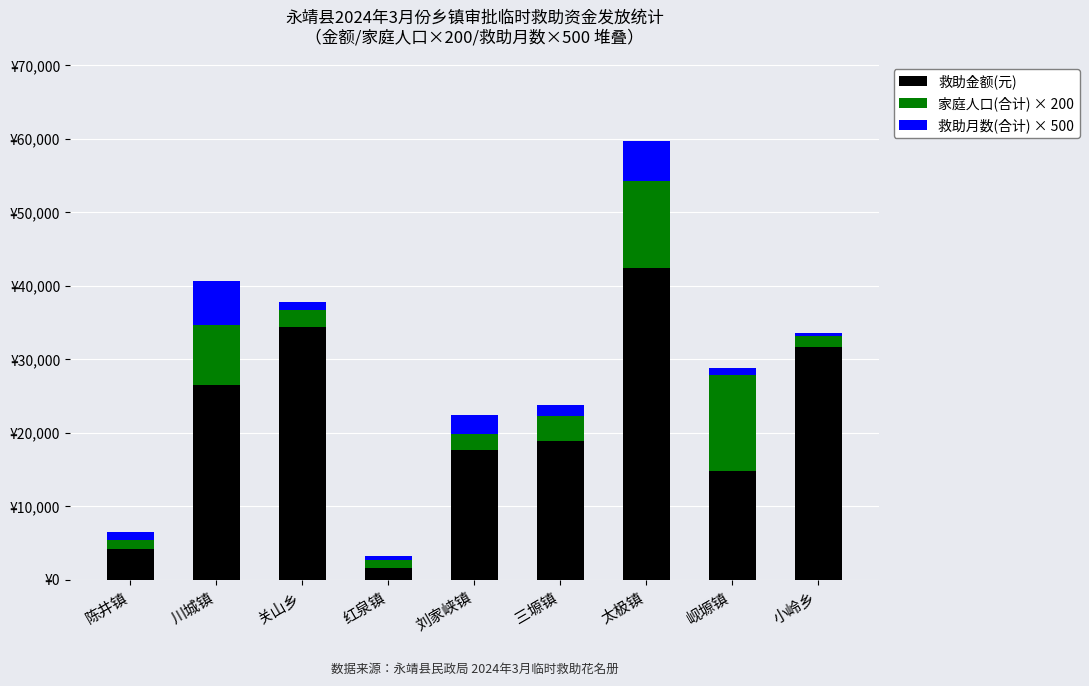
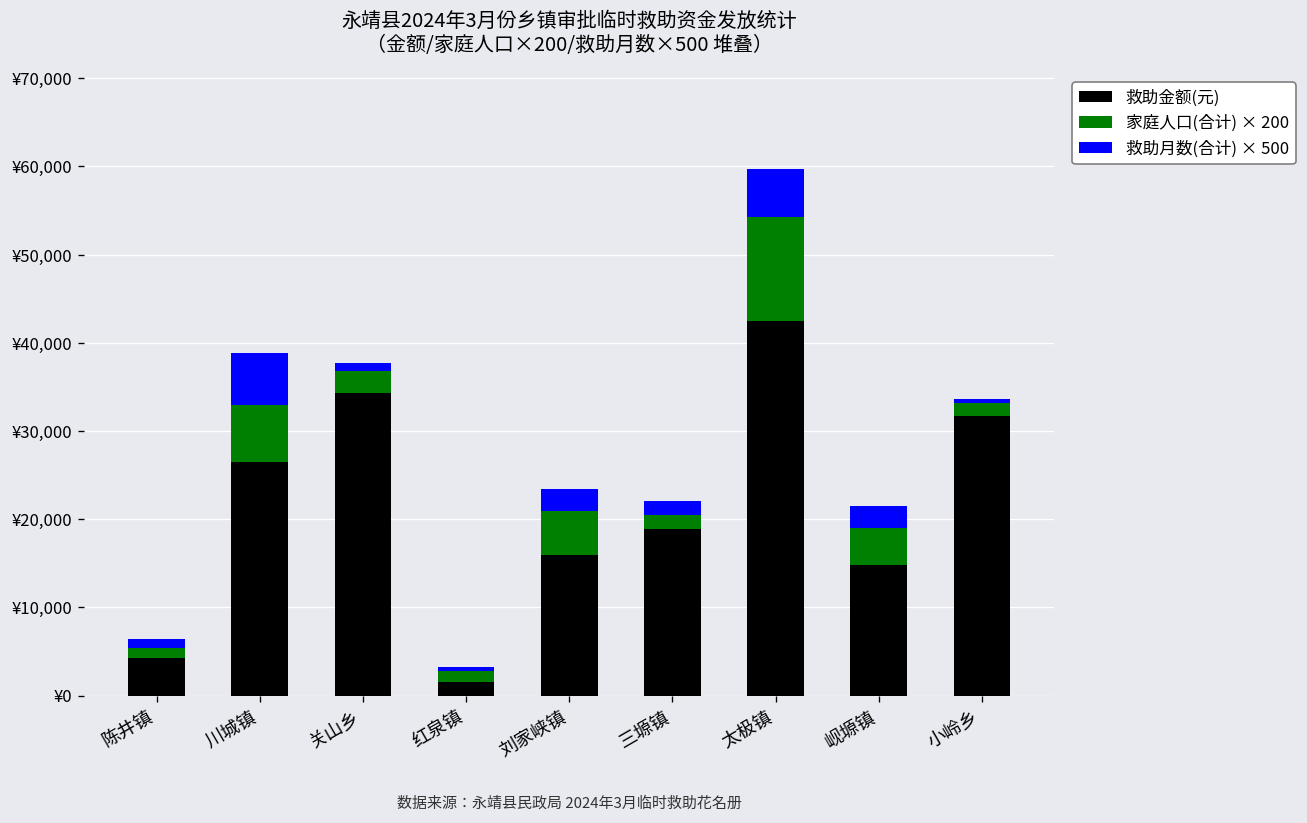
家庭人口(合计) × 200, 川城镇: ¥8,000 -> ¥6,000
救助金额(元), 刘家峡镇: ¥18,000 -> ¥16,000
家庭人口(合计) × 200, 刘家峡镇: ¥2,000 -> ¥5,000
家庭人口(合计) × 200, 三塬镇: ¥3,000 -> ¥2,000
家庭人口(合计) × 200, 岘塬镇: ¥13,000 -> ¥4,000
救助月数(合计) × 500, 岘塬镇: ¥1,000 -> ¥3,000
